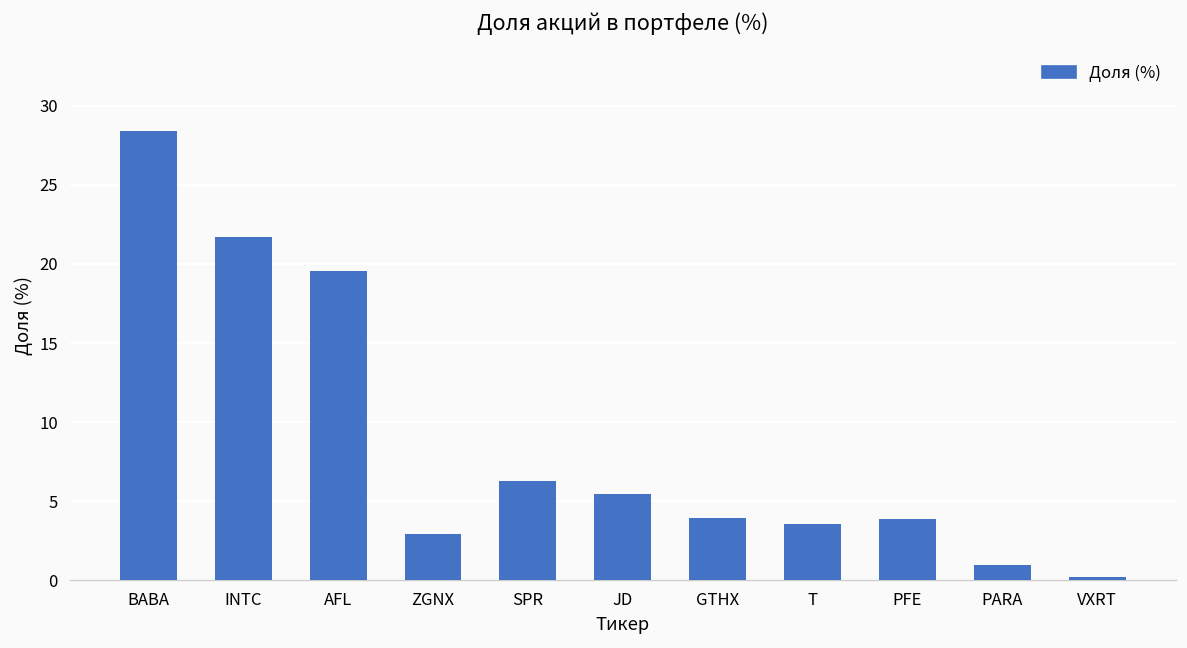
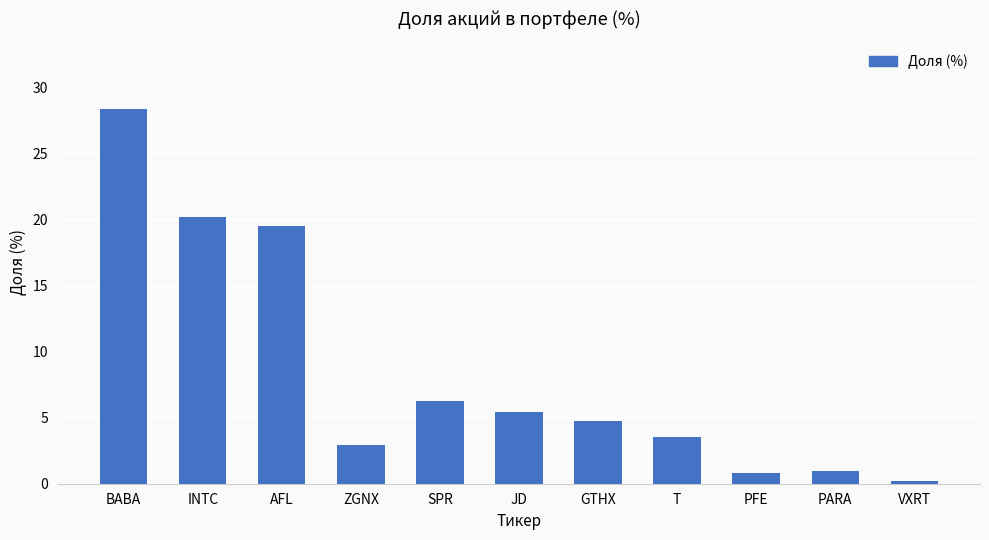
INTC: 21.7 -> 20.2
GTHX: 4.0 -> 4.8
PFE: 3.9 -> 0.8
